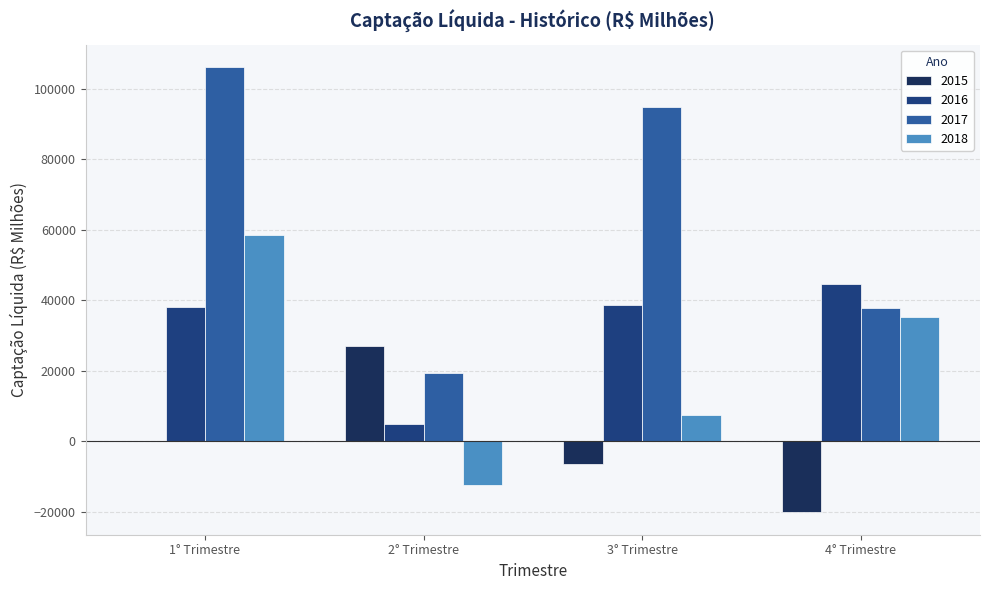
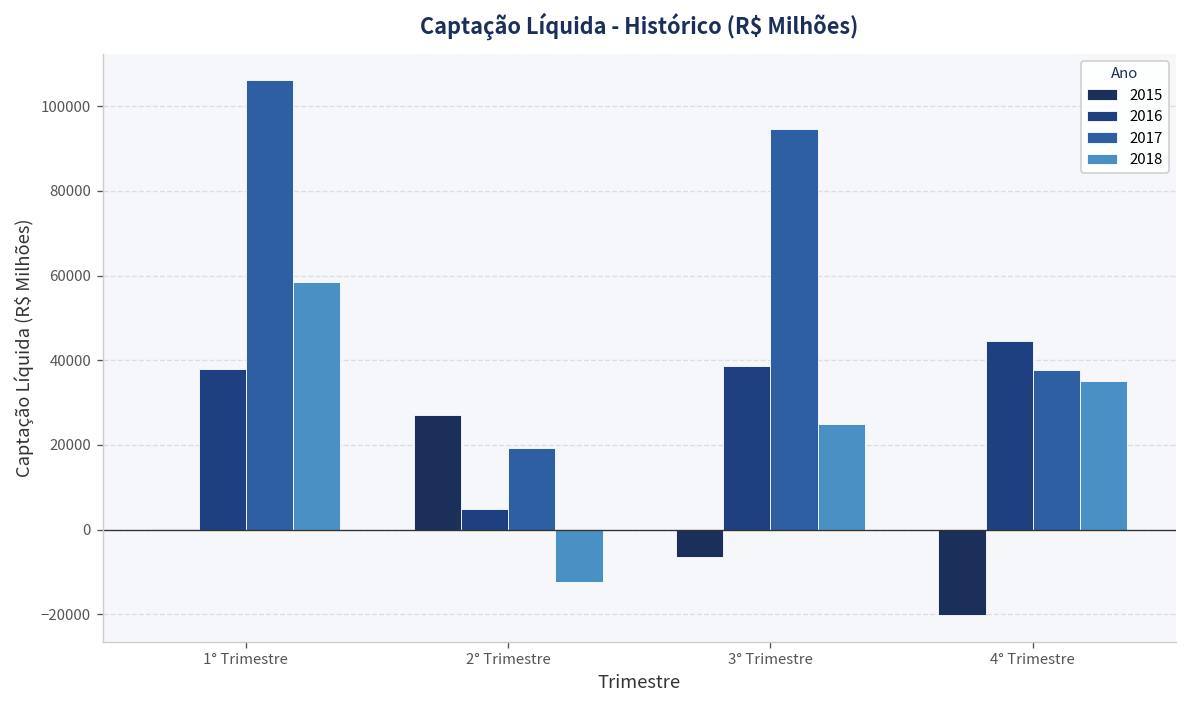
2018, 3° Trimestre: 8000 -> 25000
